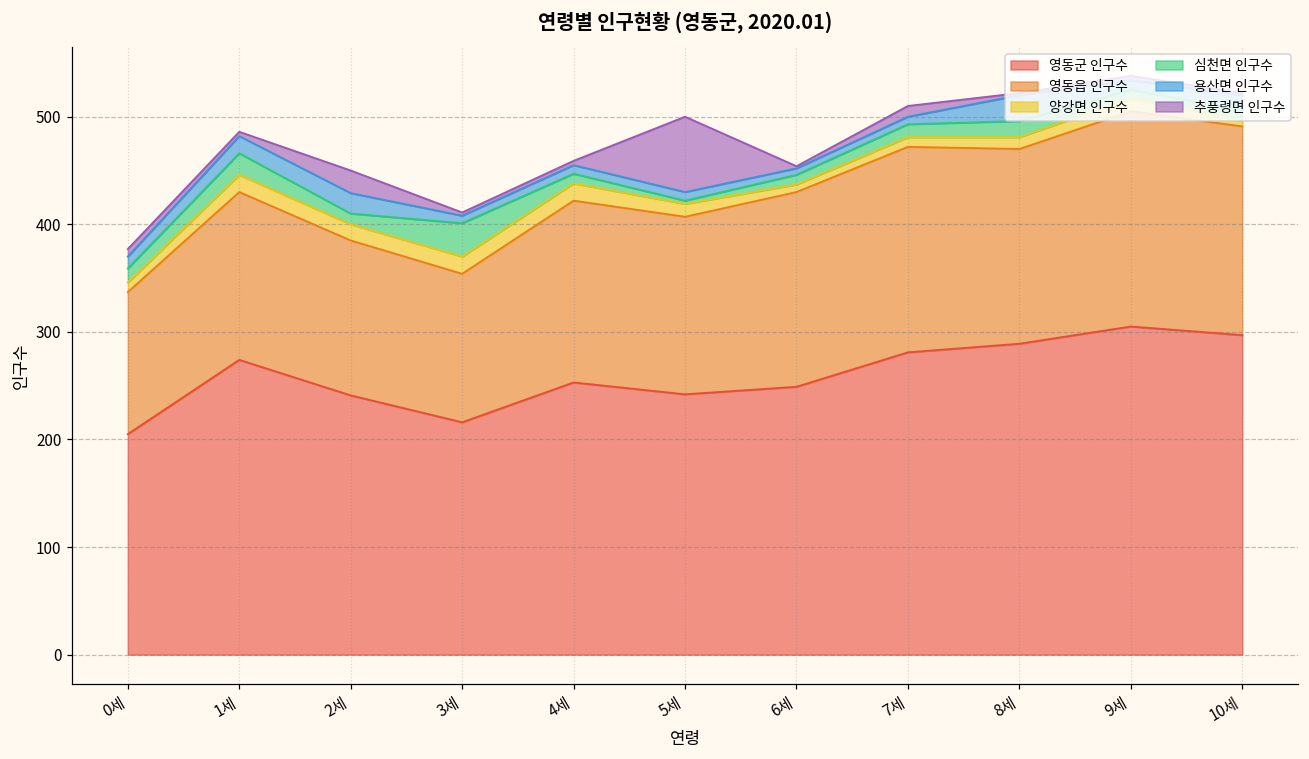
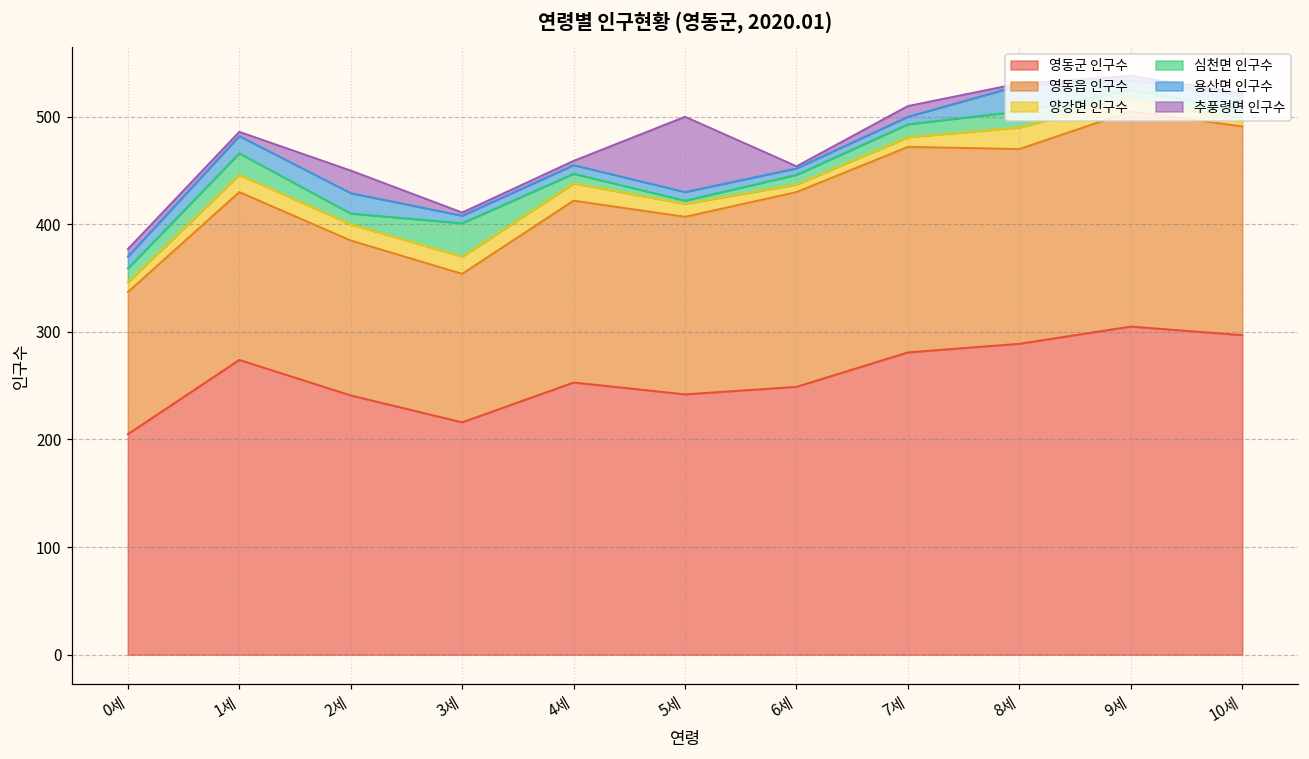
양강면 인구수, 8세: 10 -> 20
